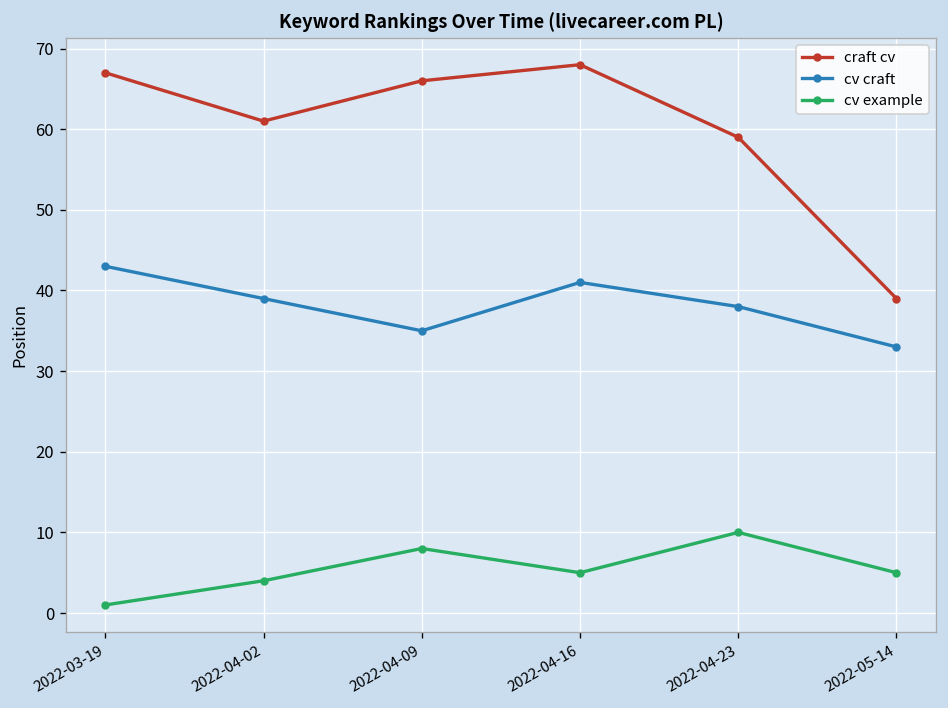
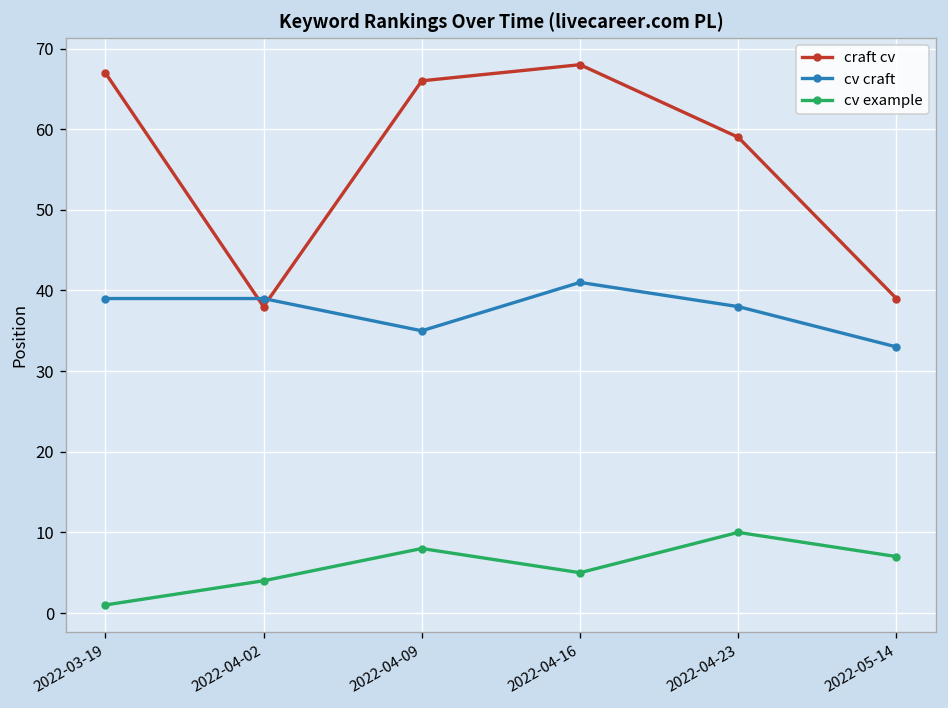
cv craft, 2022-03-19: 43 -> 39
craft cv, 2022-04-02: 61 -> 38
cv example, 2022-05-14: 5 -> 7
